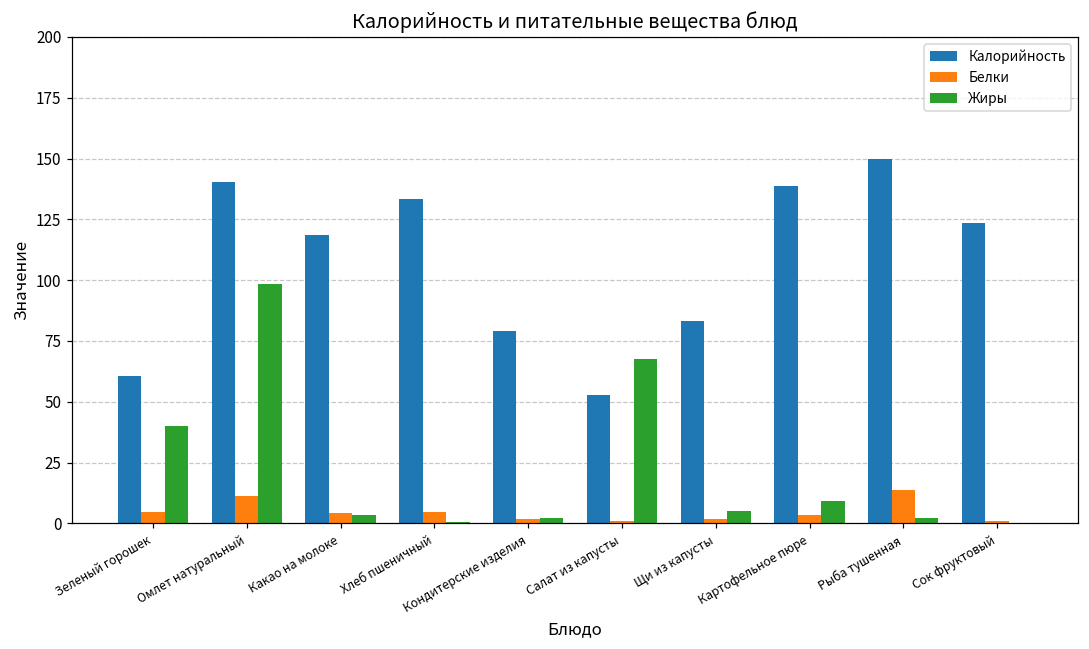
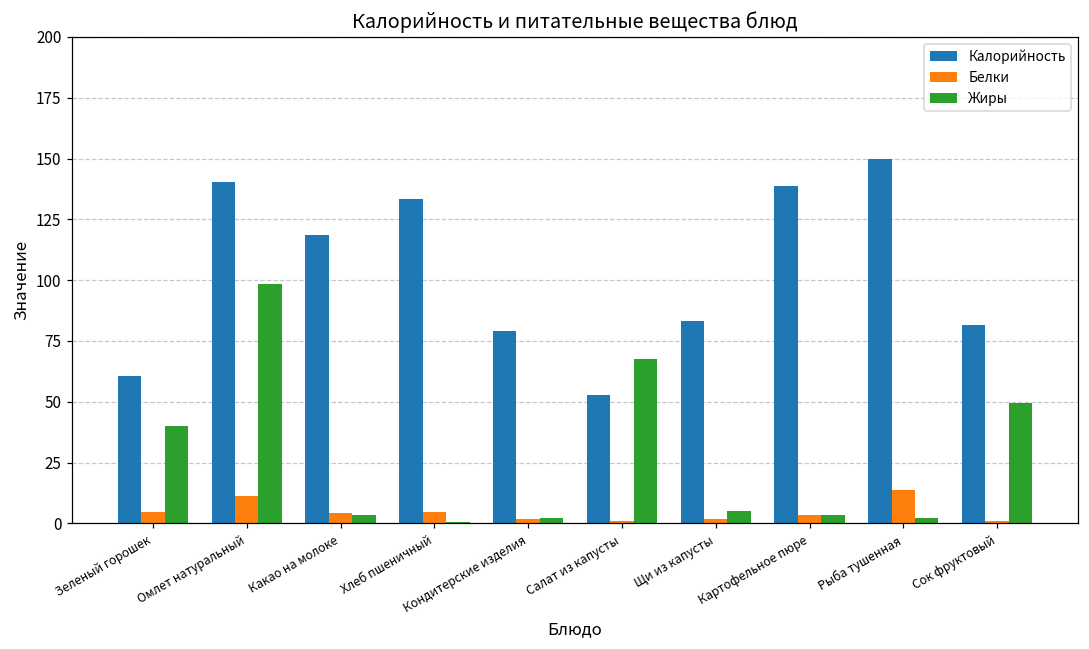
Жиры, Картофельное пюре: 9 -> 4
Калорийность, Сок фруктовый: 123 -> 82
Жиры, Сок фруктовый: 0 -> 50
